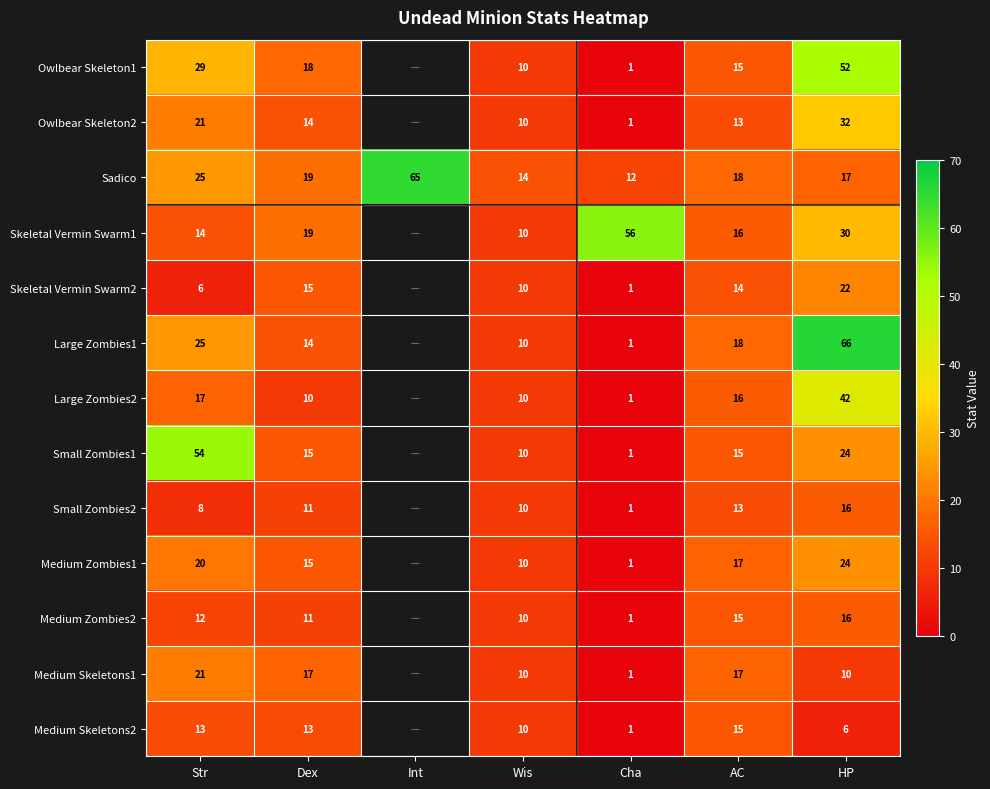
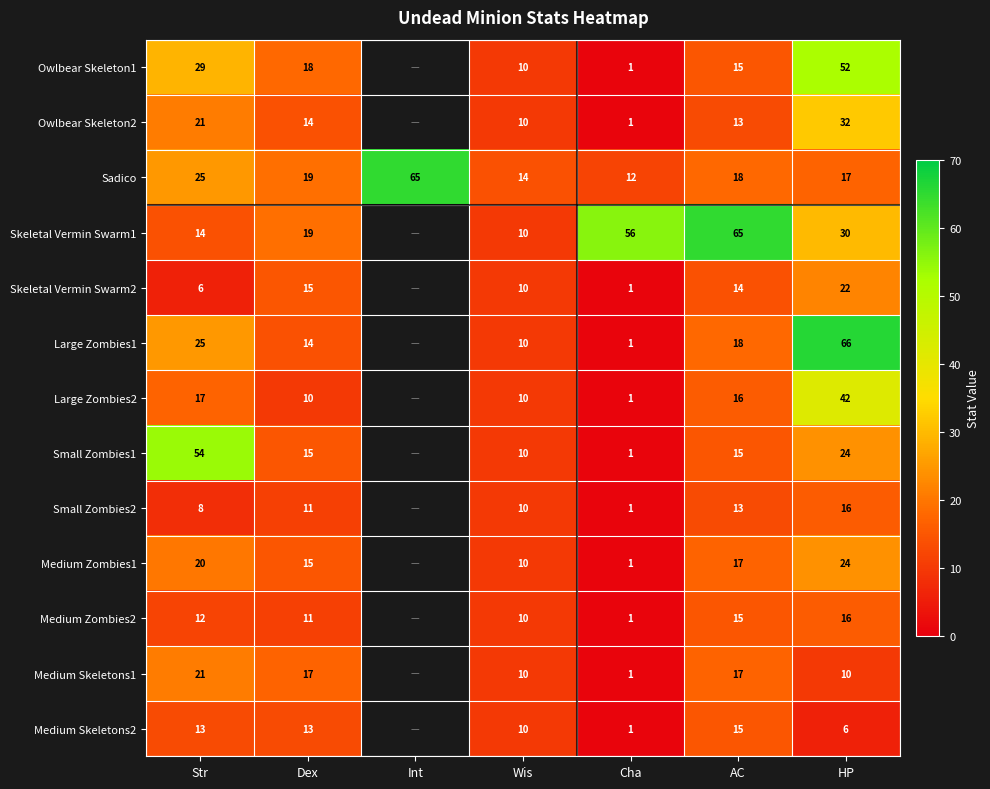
Skeletal Vermin Swarm1, AC: 16 -> 65
